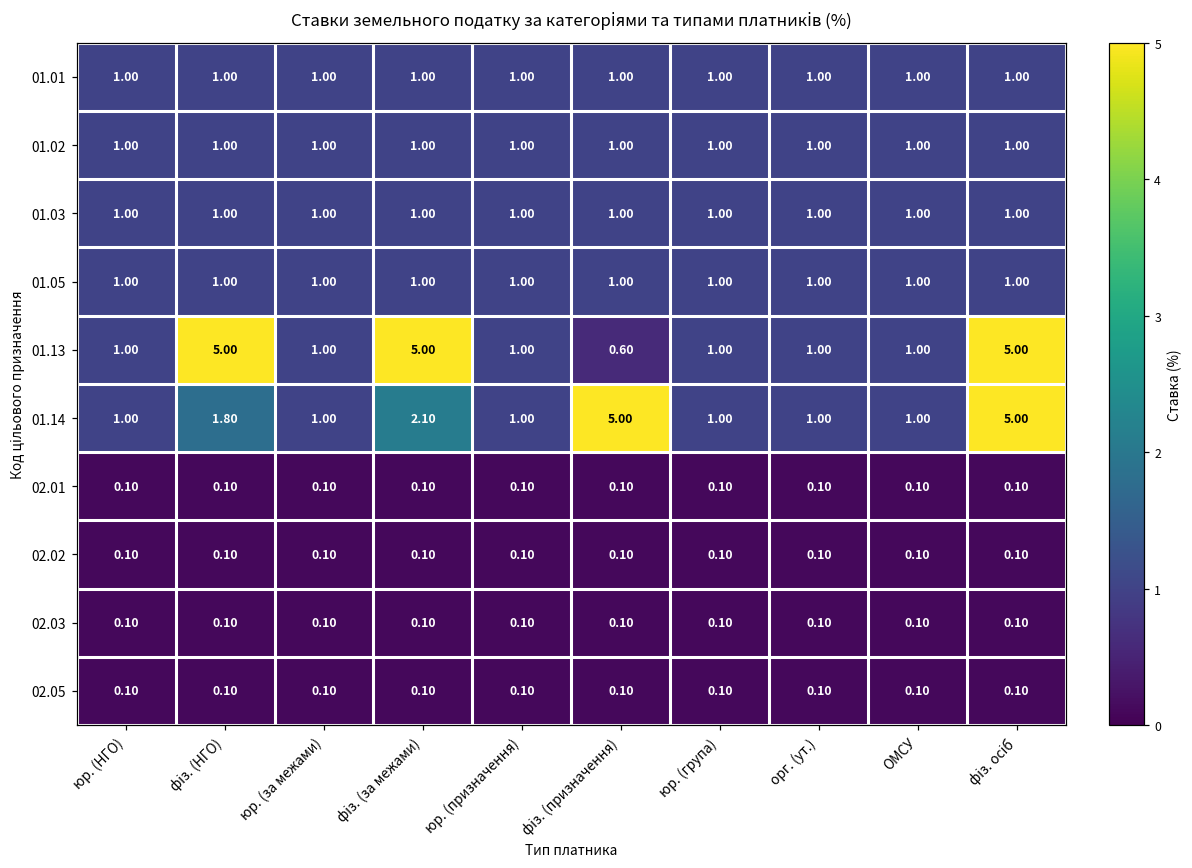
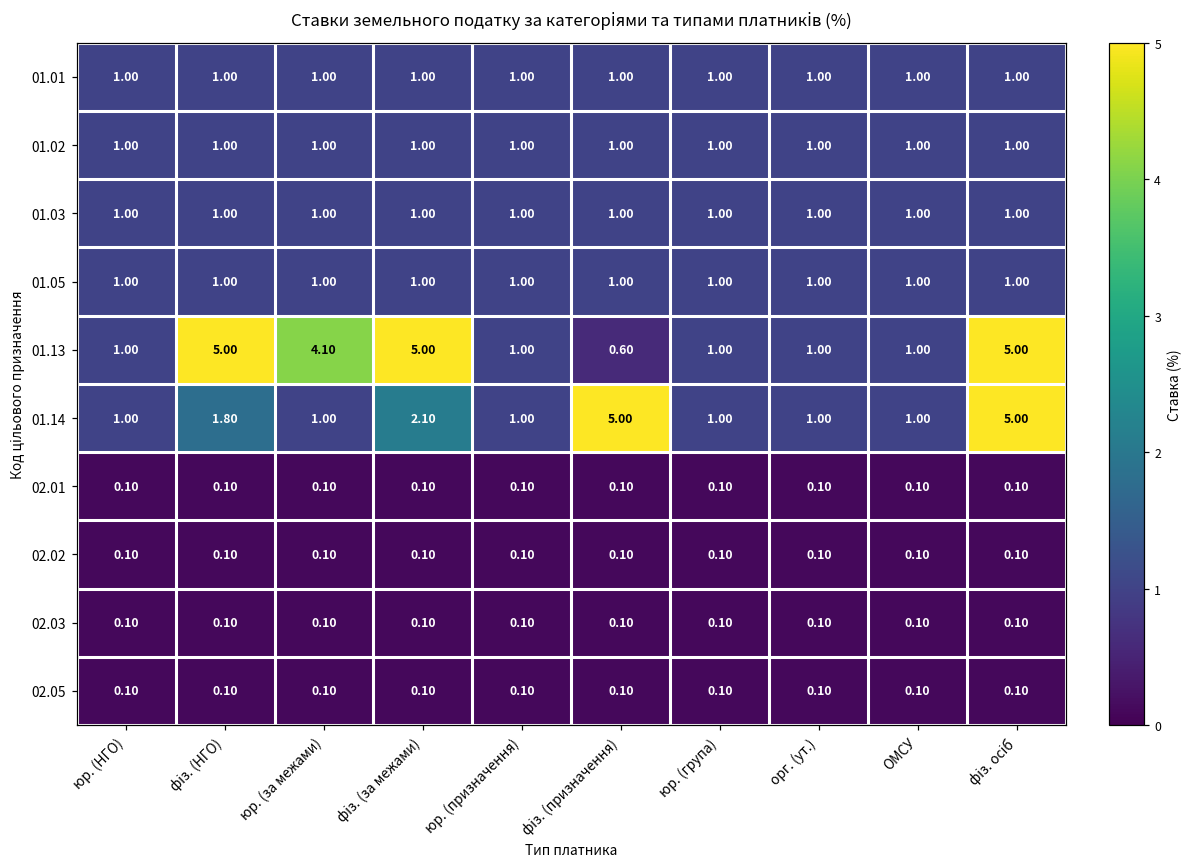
01.13, юр. (за межами): 1.00 -> 4.10
